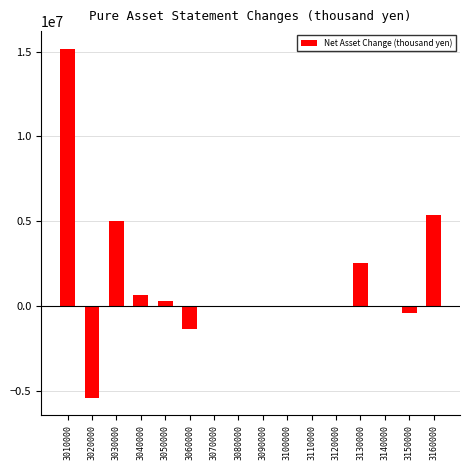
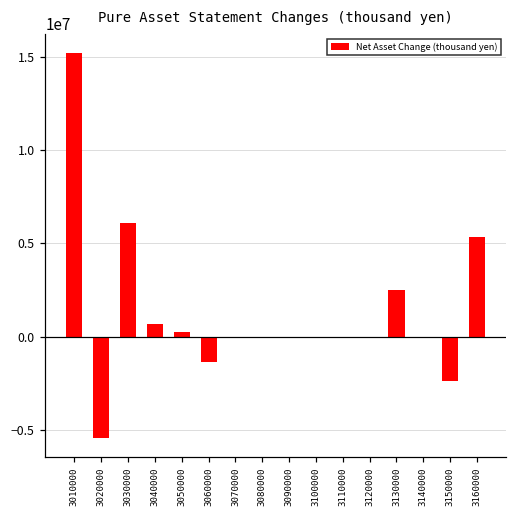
3030000: 5000000 -> 6100000
3150000: -400000 -> -2400000
